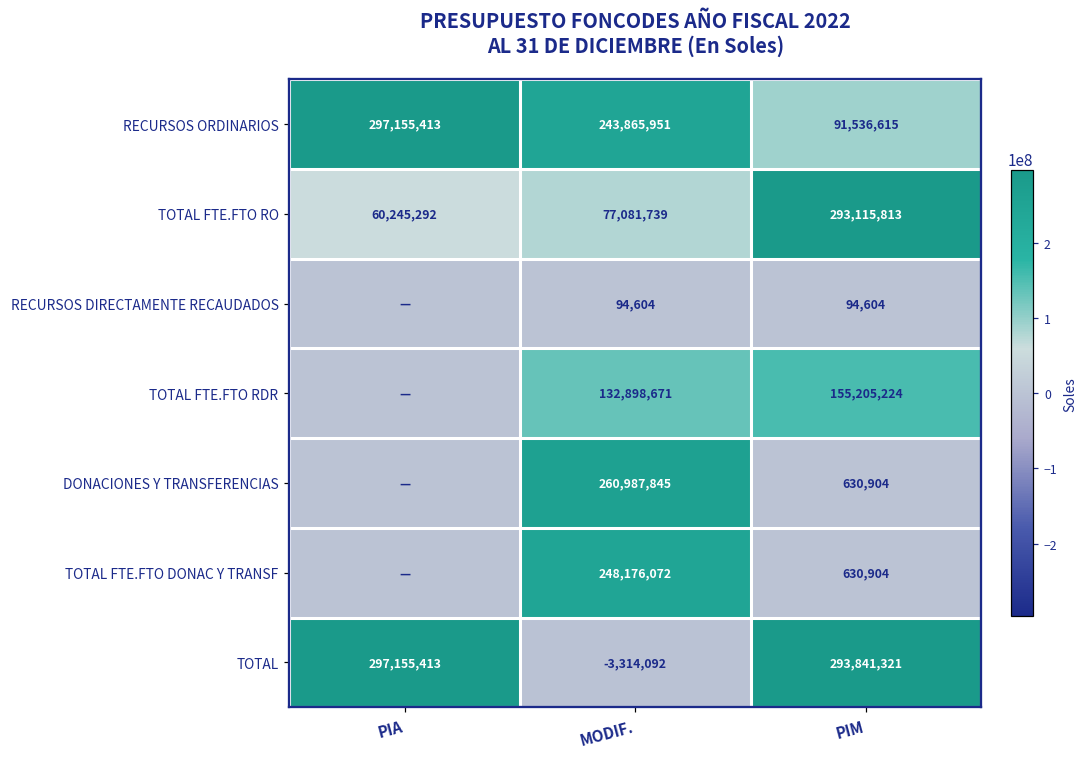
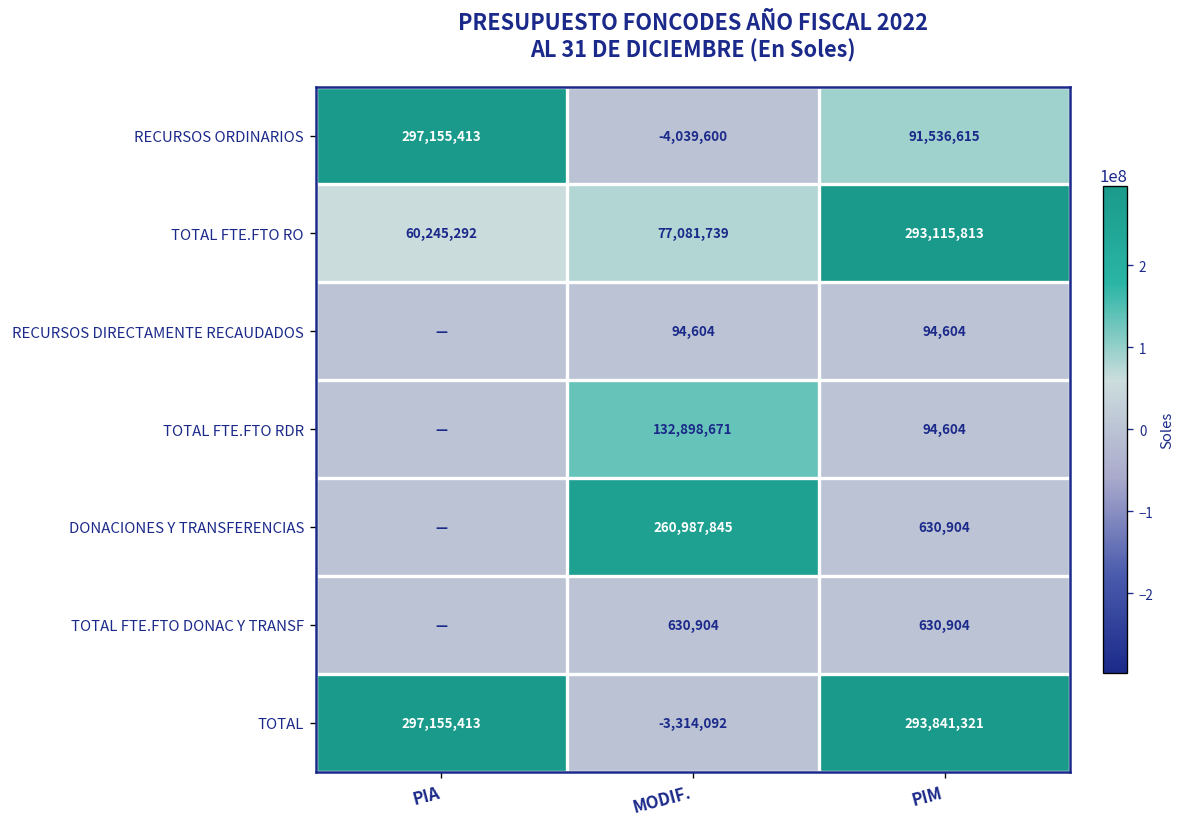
RECURSOS ORDINARIOS, MODIF.: 243,865,951 -> -4,039,600
TOTAL FTE.FTO RDR, PIM: 155,205,224 -> 94,604
TOTAL FTE.FTO DONAC Y TRANSF, MODIF.: 248,176,072 -> 630,904
